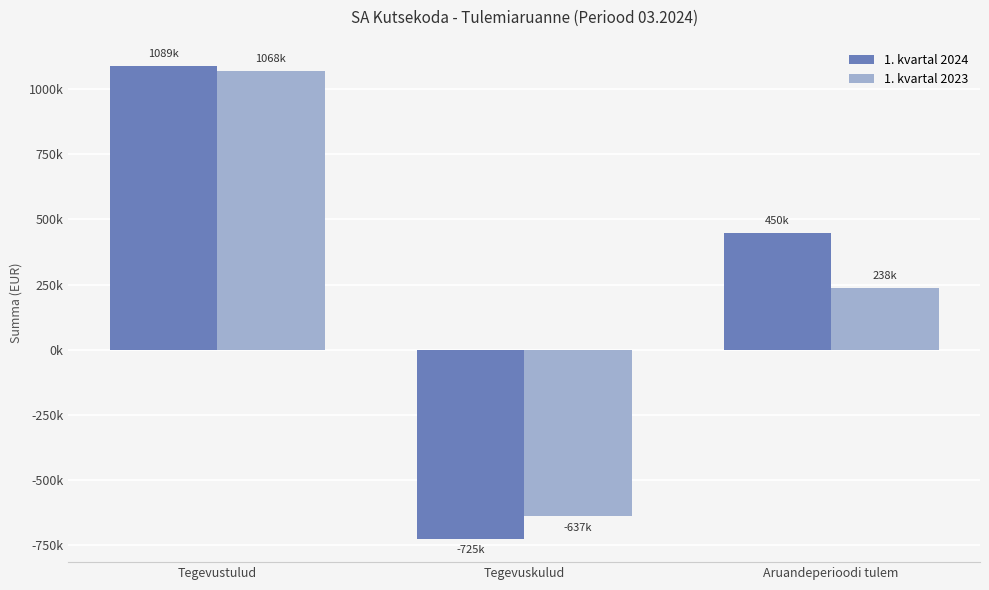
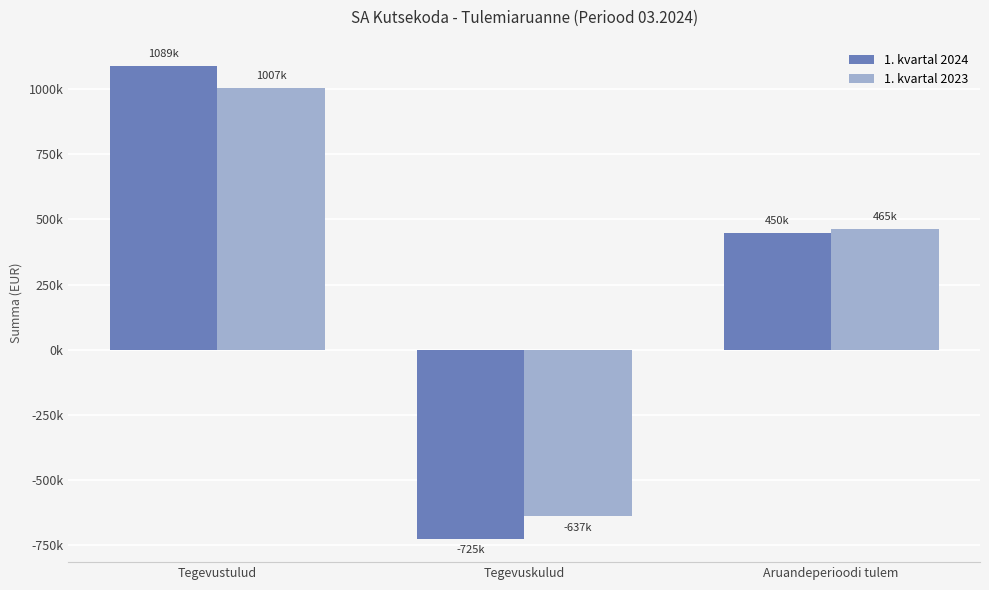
1. kvartal 2023, Tegevustulud: 1068k -> 1007k
1. kvartal 2023, Aruandeperioodi tulem: 238k -> 465k
